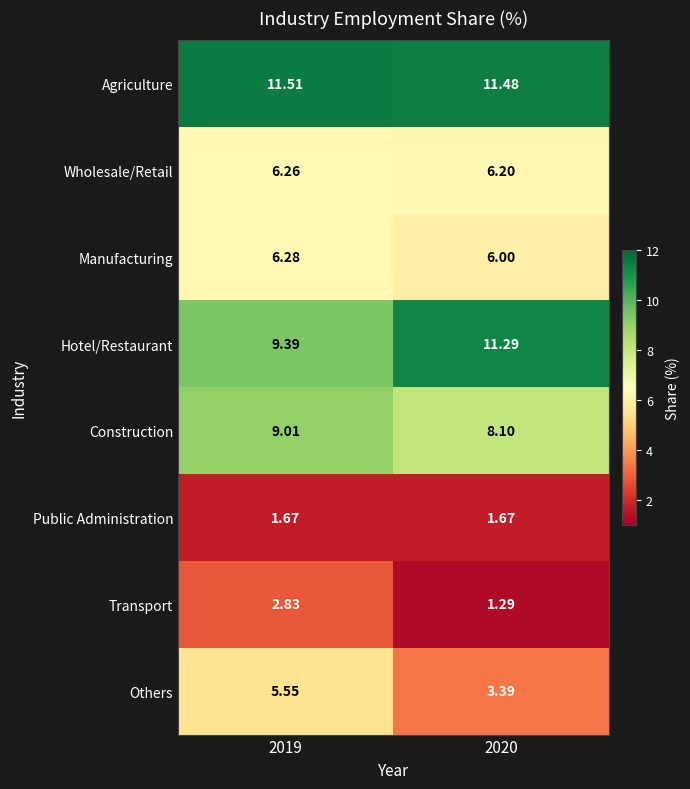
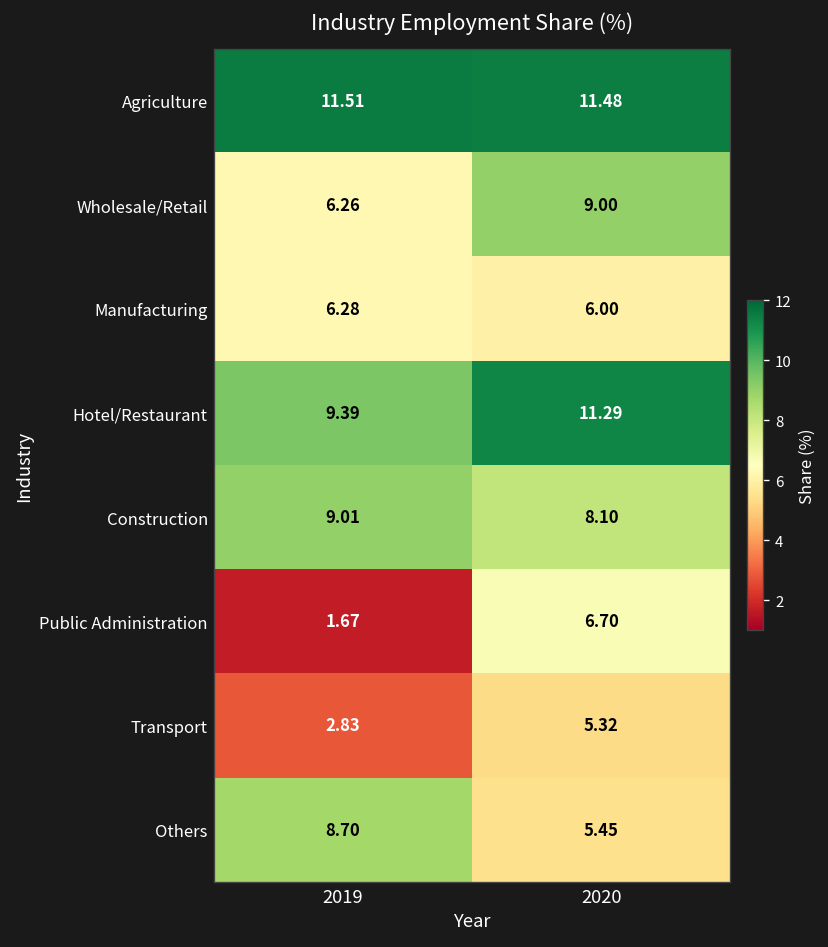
Wholesale/Retail, 2020: 6.20 -> 9.00
Public Administration, 2020: 1.67 -> 6.70
Transport, 2020: 1.29 -> 5.32
Others, 2019: 5.55 -> 8.70
Others, 2020: 3.39 -> 5.45
